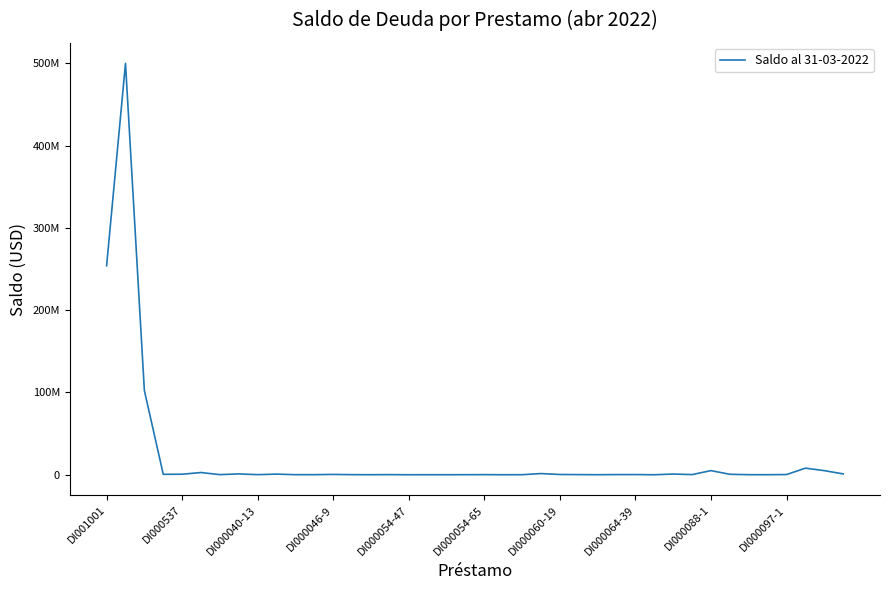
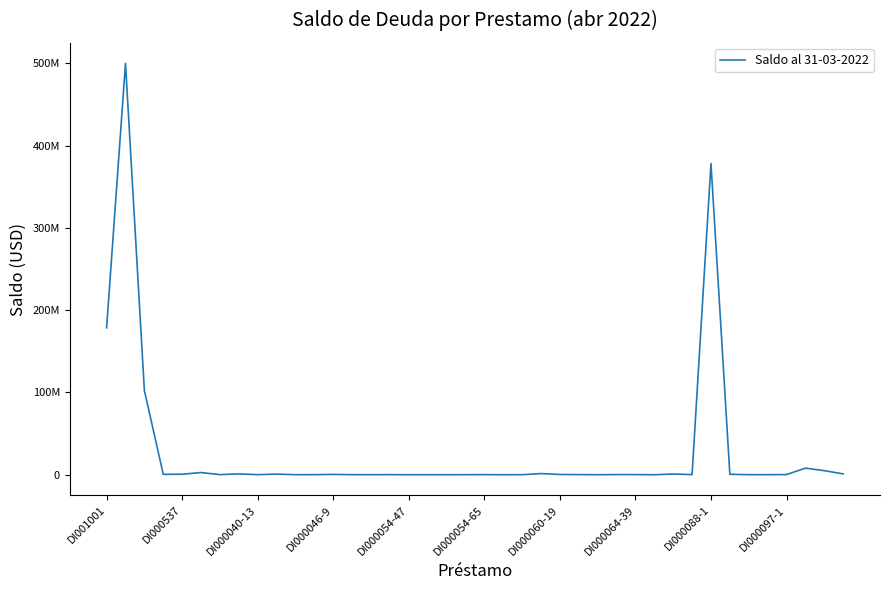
DI001001: 250000000 -> 180000000
DI000088-1: 10000000 -> 380000000
